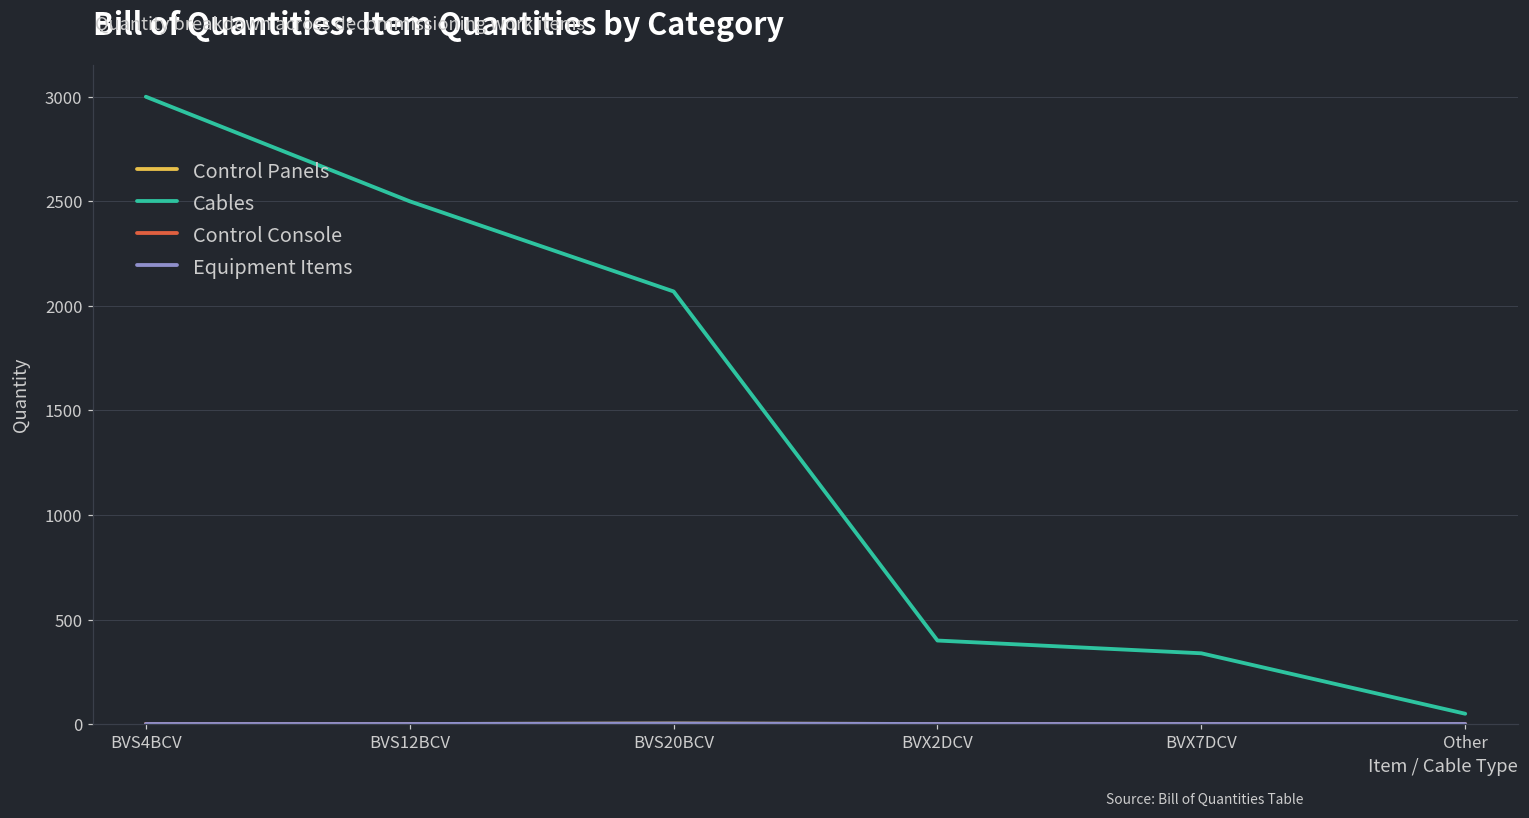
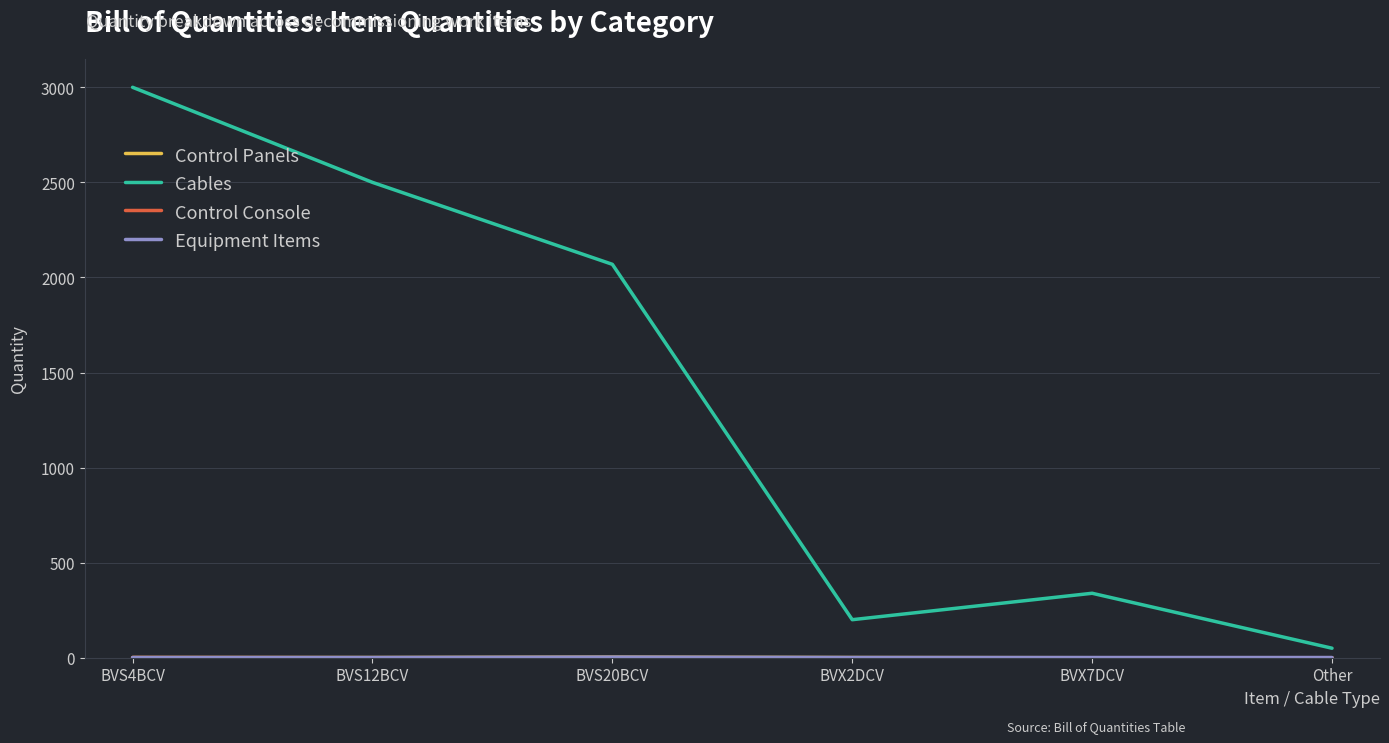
Cables, BVX2DCV: 400 -> 200
